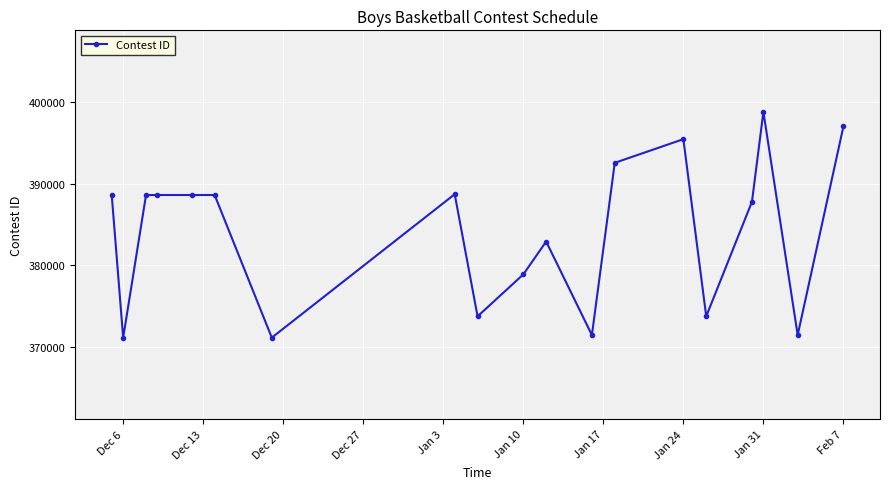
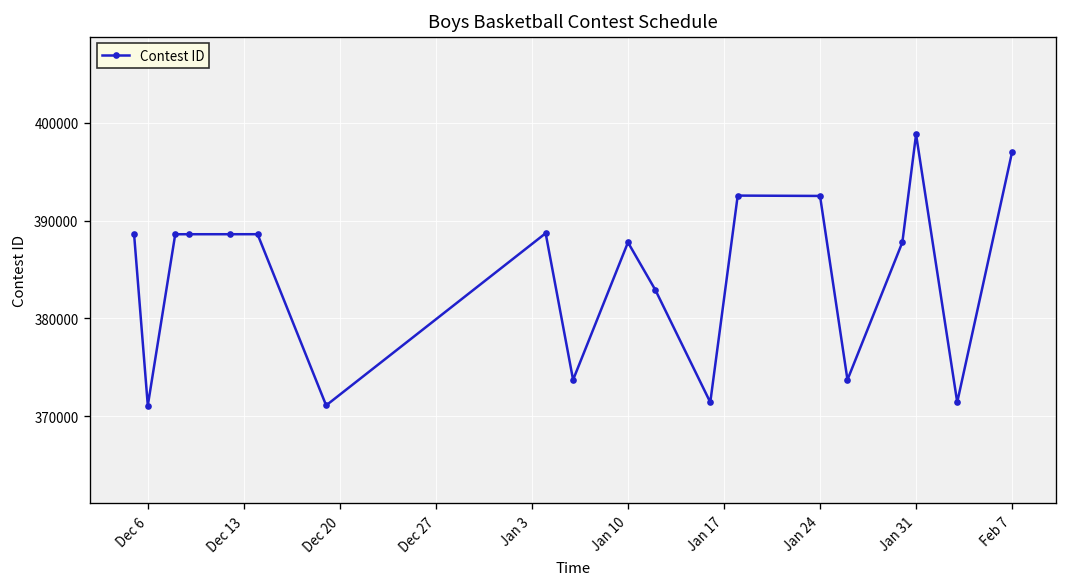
Jan 10: 379000 -> 388000
Jan 24: 395000 -> 393000
